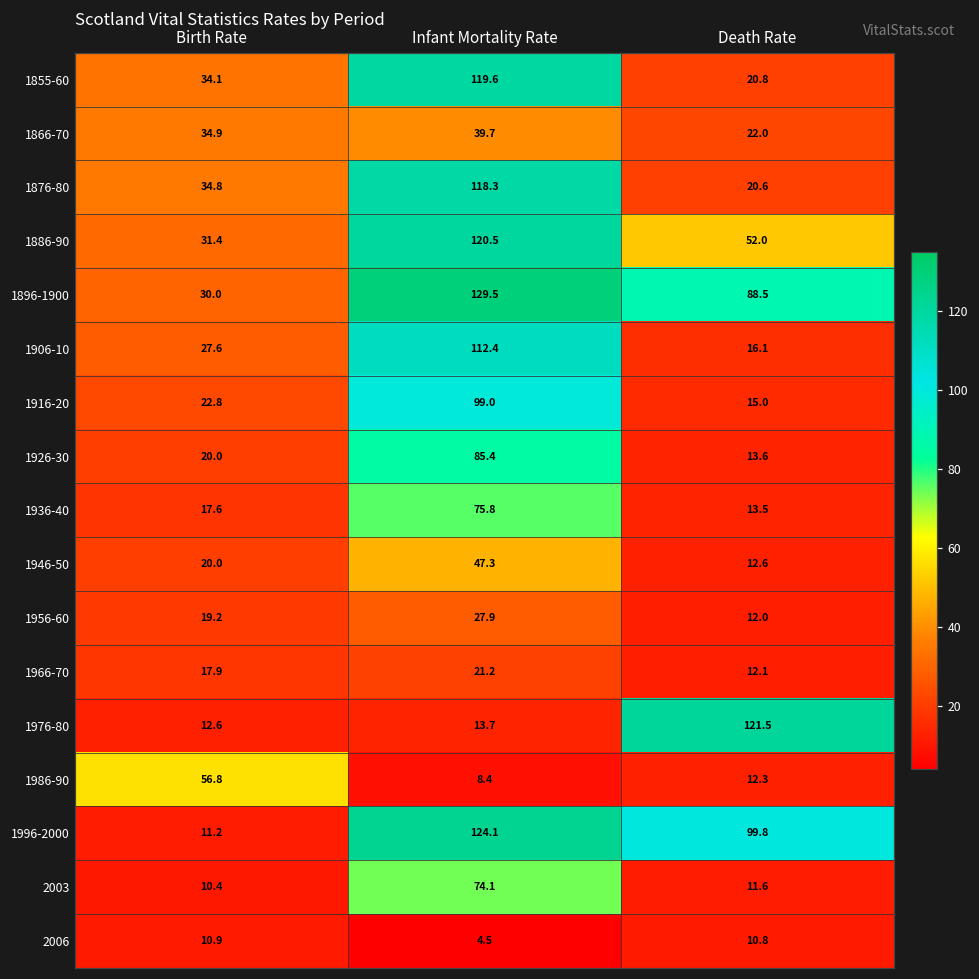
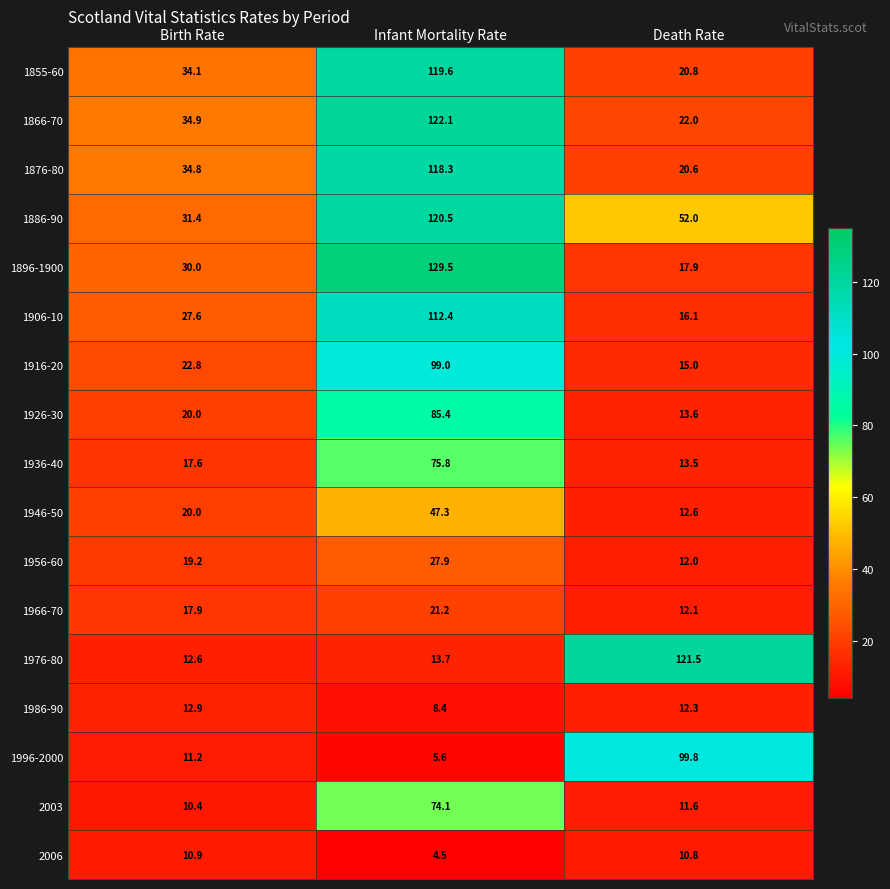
1866-70, Infant Mortality Rate: 39.7 -> 122.1
1896-1900, Death Rate: 88.5 -> 17.9
1986-90, Birth Rate: 56.8 -> 12.9
1996-2000, Infant Mortality Rate: 124.1 -> 5.6
